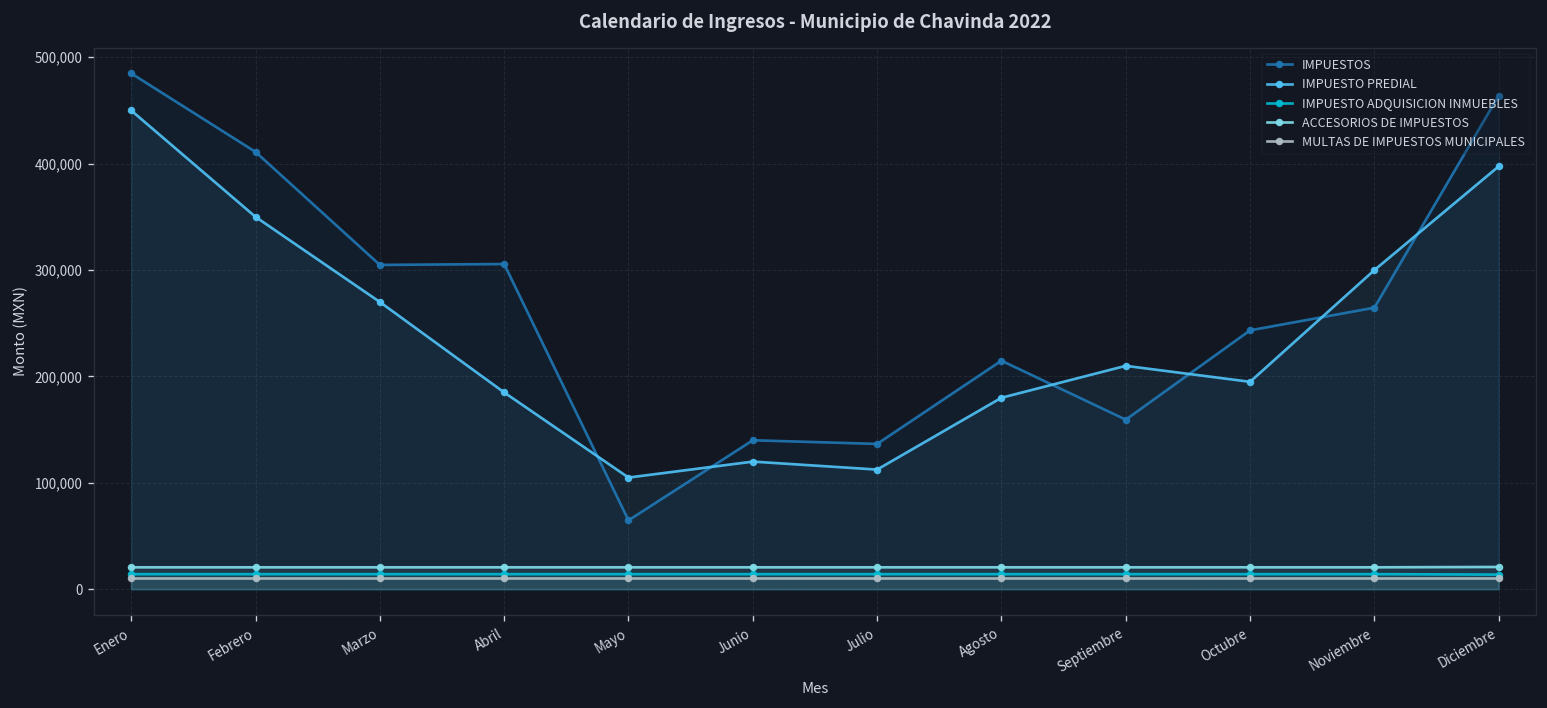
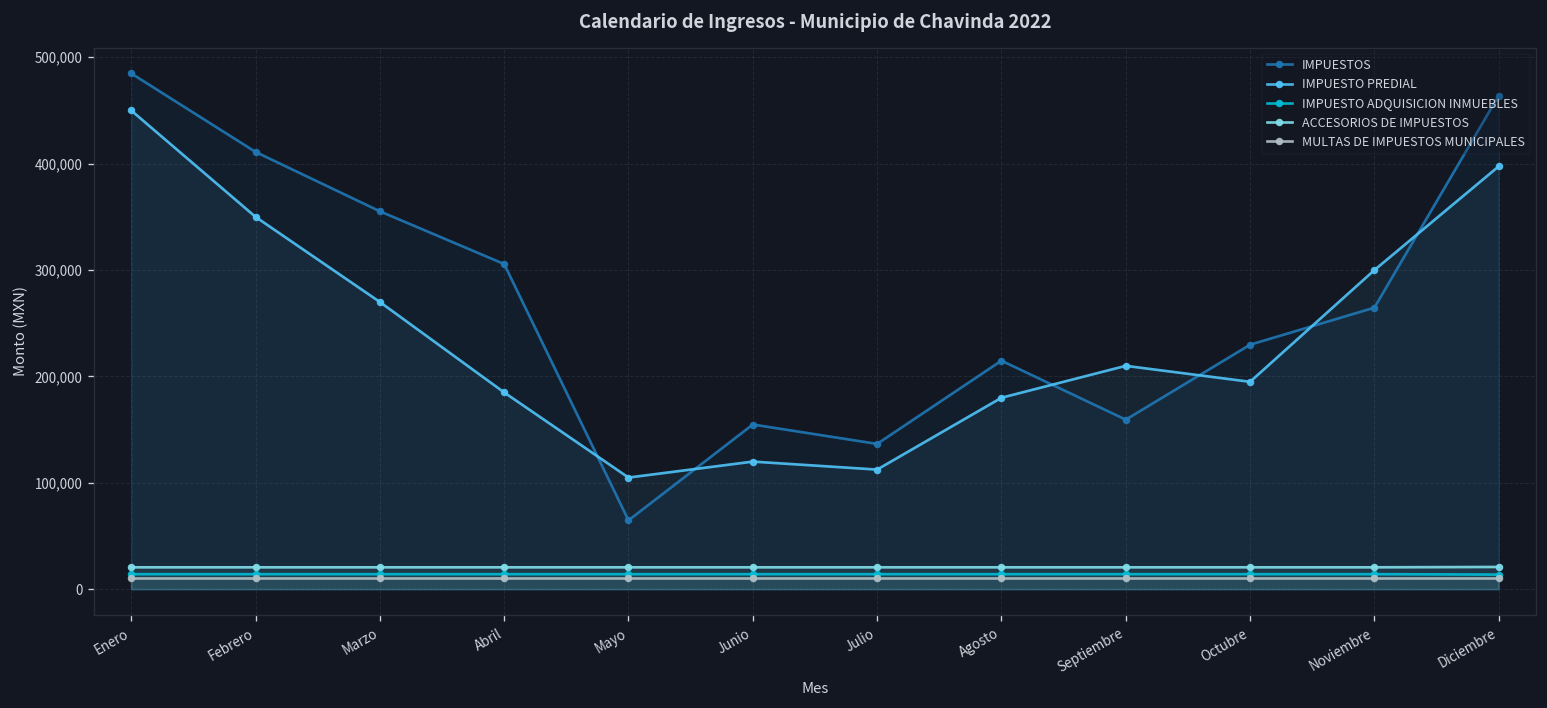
IMPUESTOS, Marzo: 300,000 -> 360,000
IMPUESTOS, Junio: 140,000 -> 150,000
IMPUESTOS, Octubre: 240,000 -> 230,000
